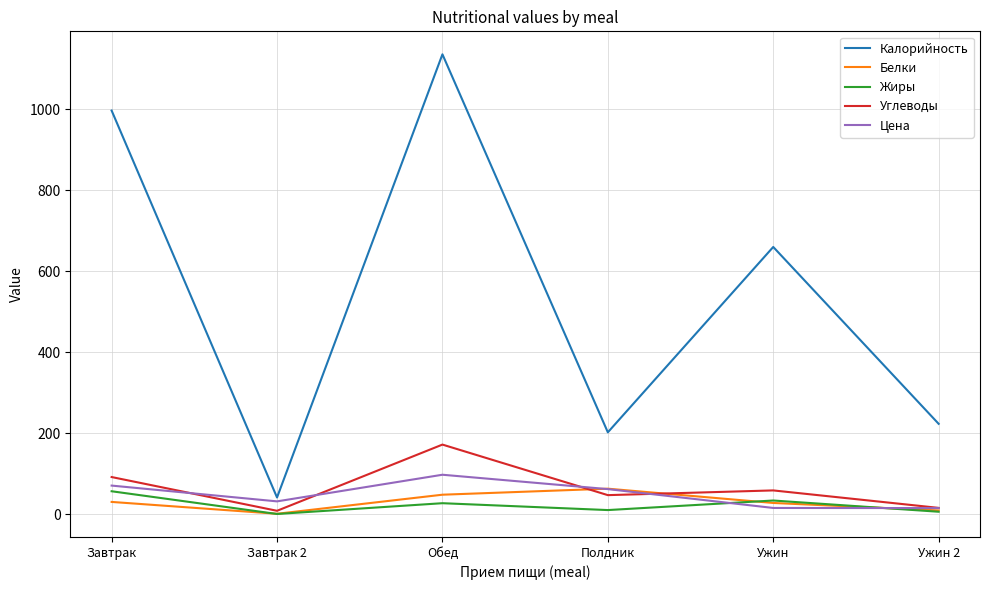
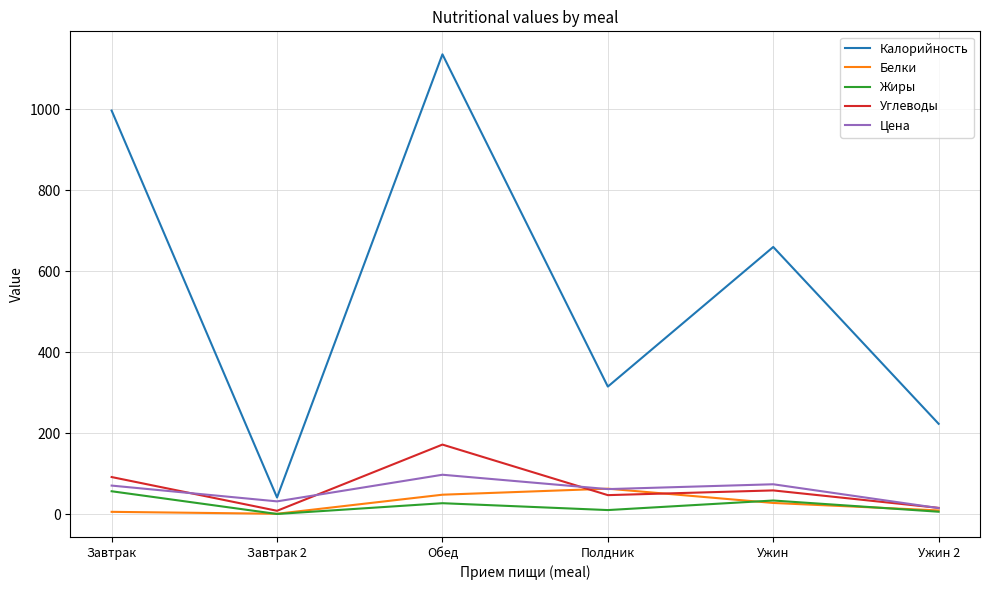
Белки, Завтрак: 30 -> 10
Калорийность, Полдник: 200 -> 320
Цена, Ужин: 20 -> 70
